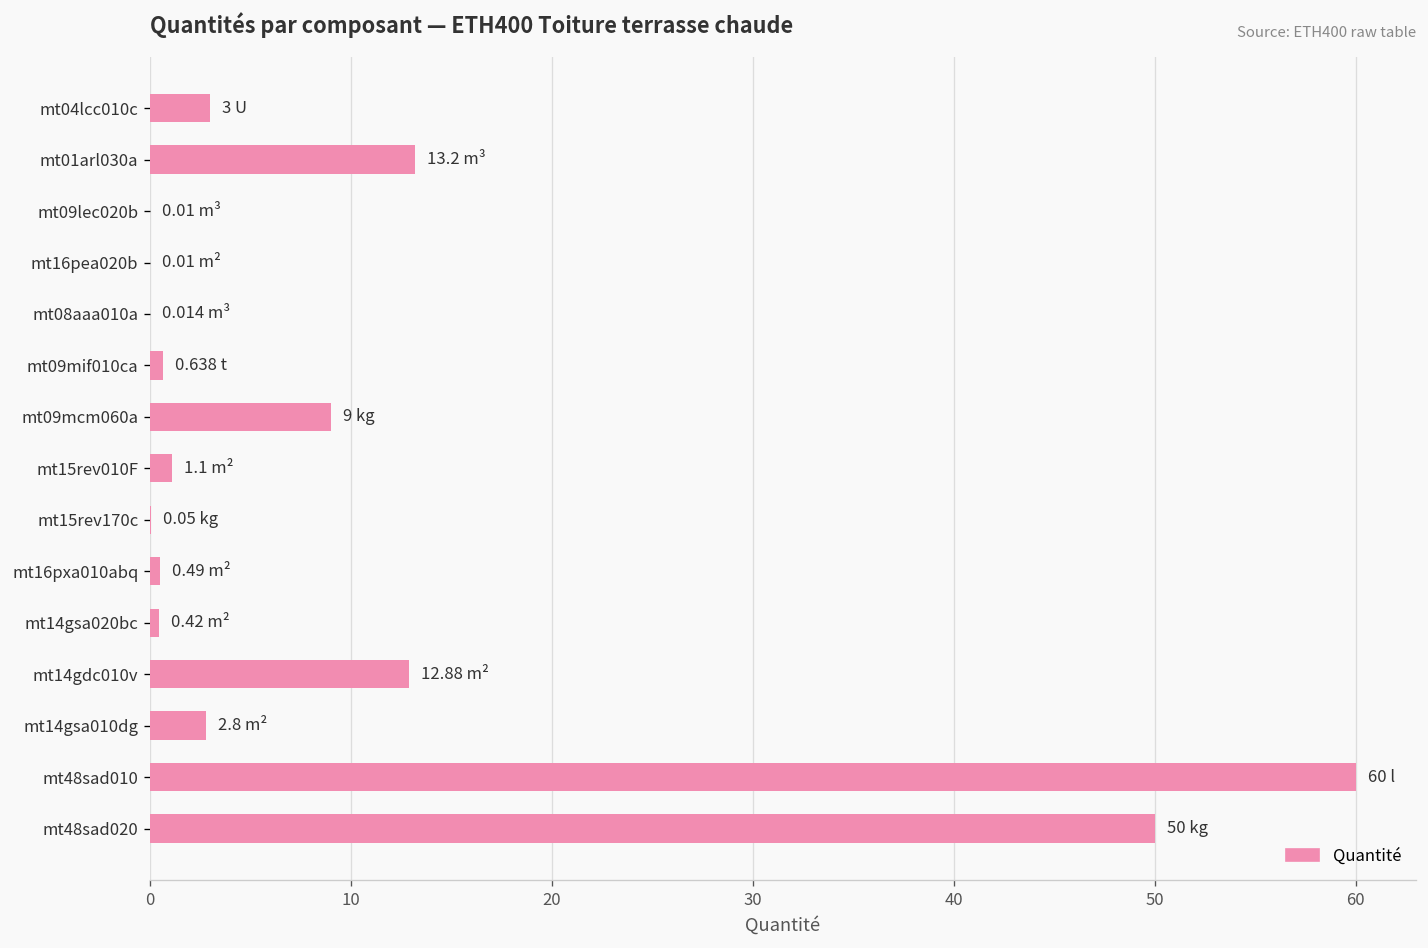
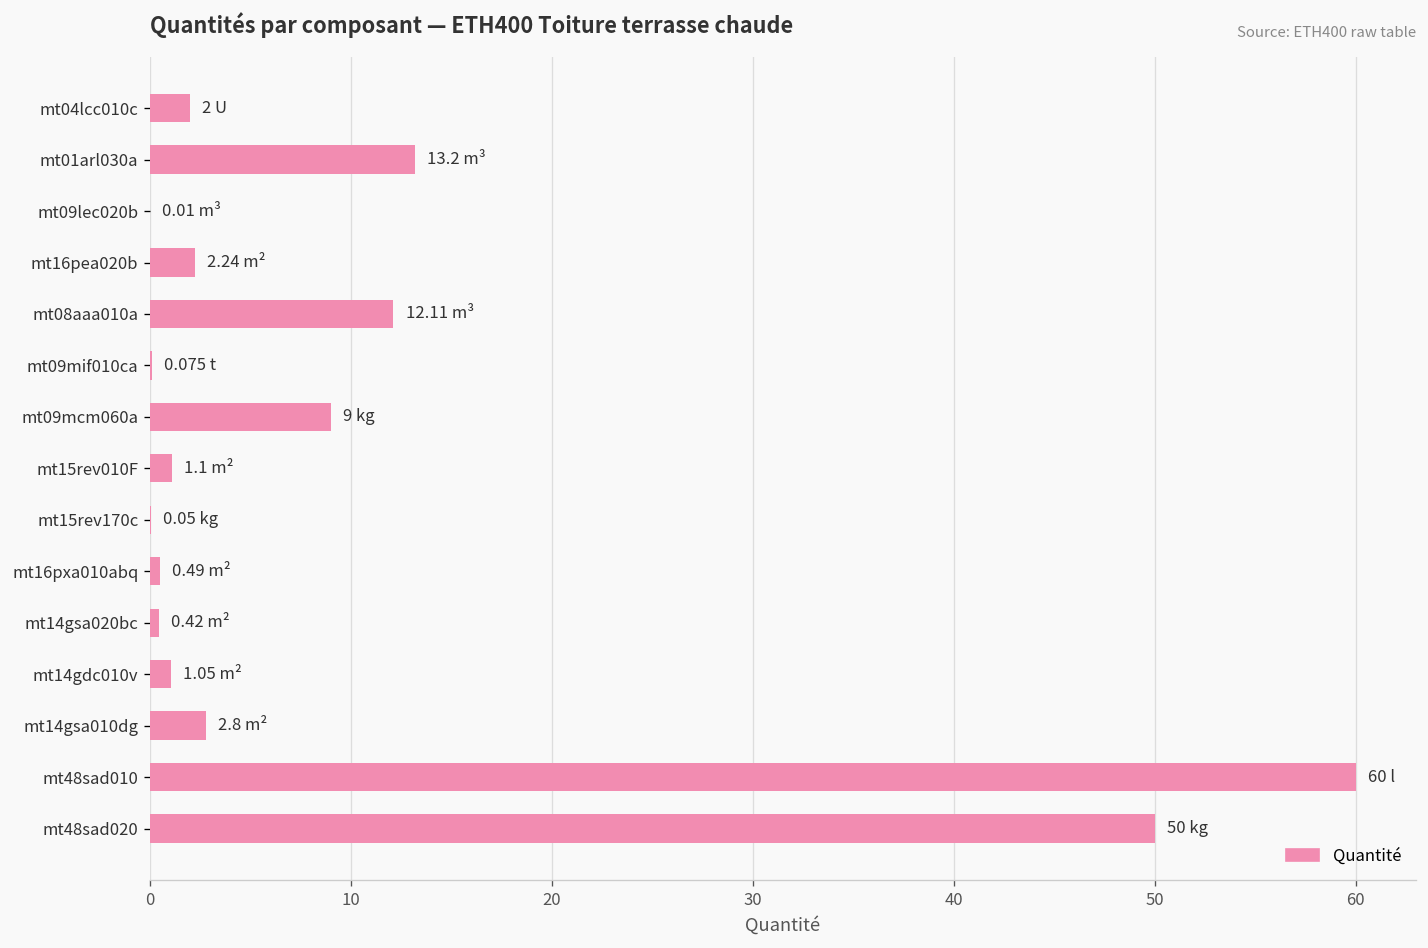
mt04lcc010c: 3 -> 2
mt16pea020b: 0.01 -> 2.24
mt08aaa010a: 0.014 -> 12.11
mt09mif010ca: 0.638 -> 0.075
mt14gdc010v: 12.88 -> 1.05
